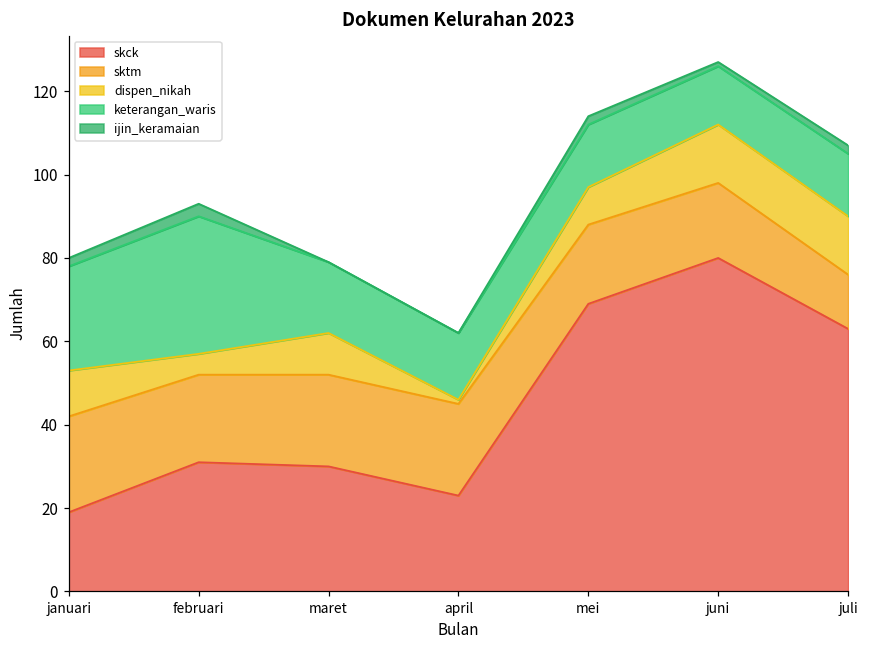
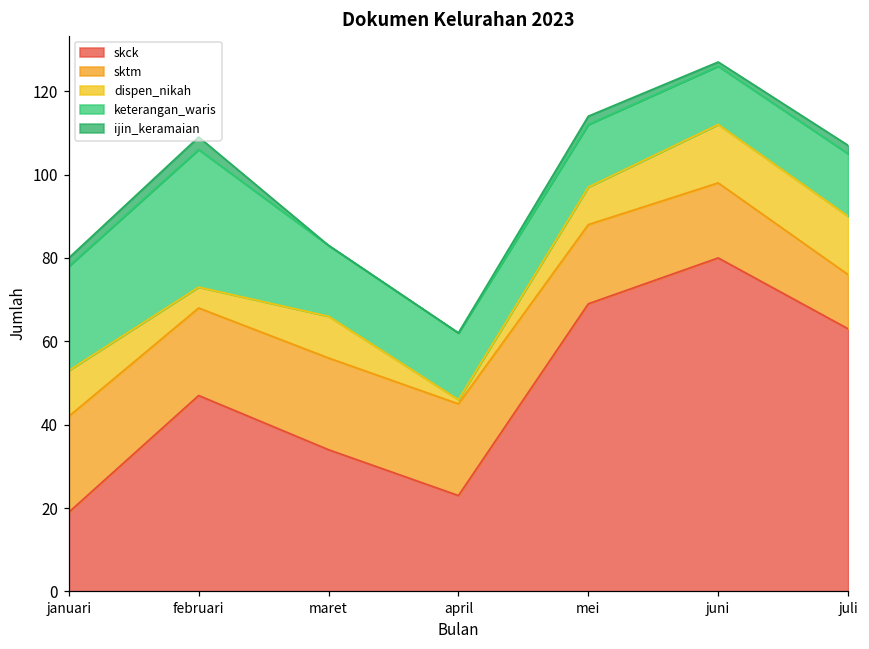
skck, februari: 31 -> 47
skck, maret: 30 -> 34
